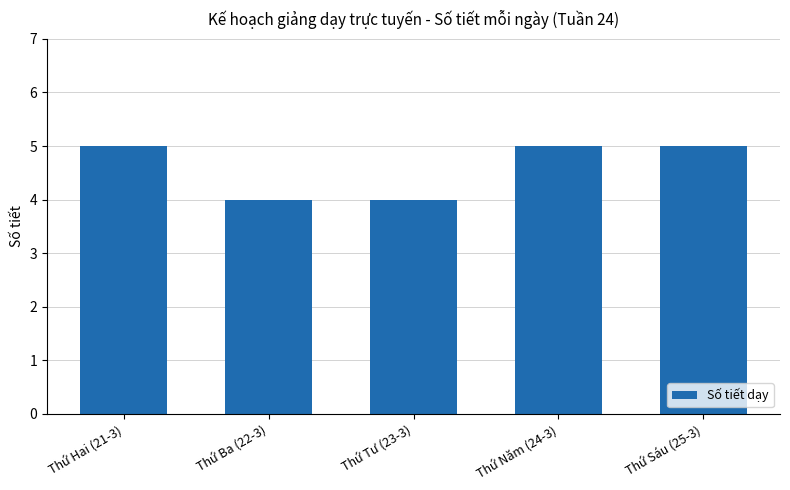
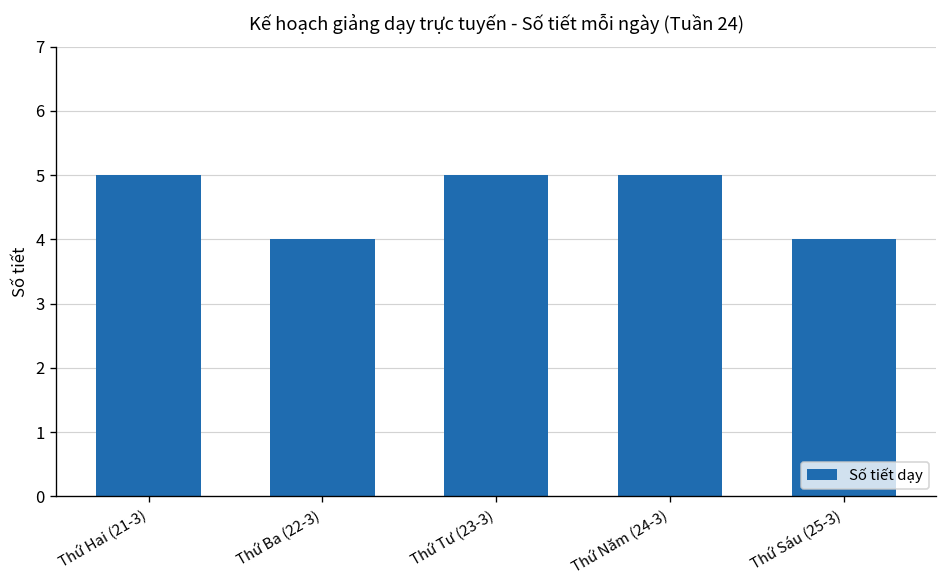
Thứ Tư (23-3): 4 -> 5
Thứ Sáu (25-3): 5 -> 4
